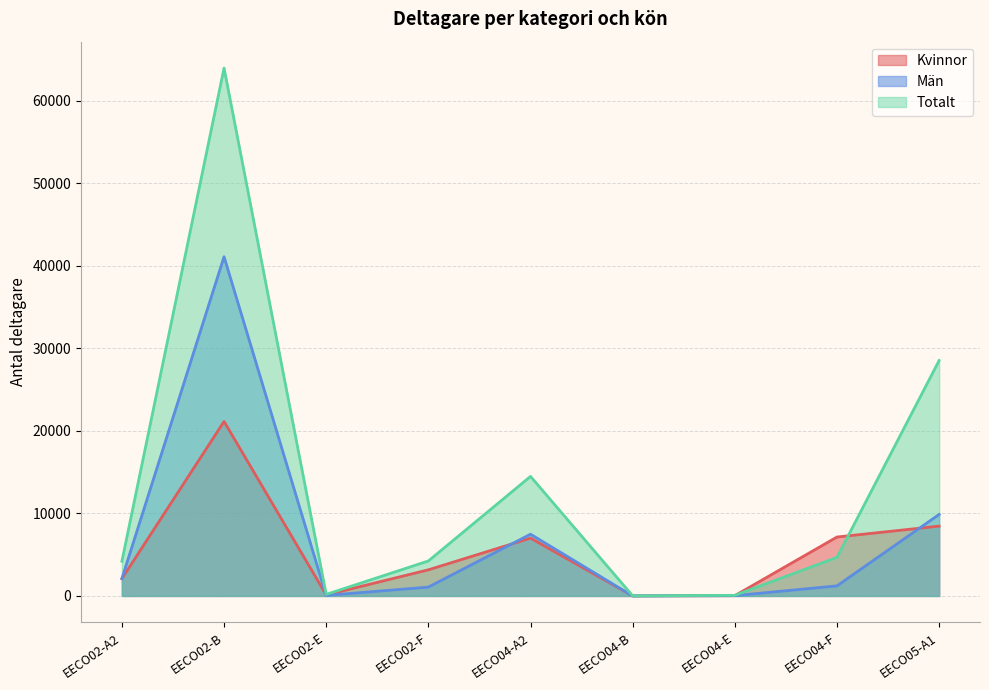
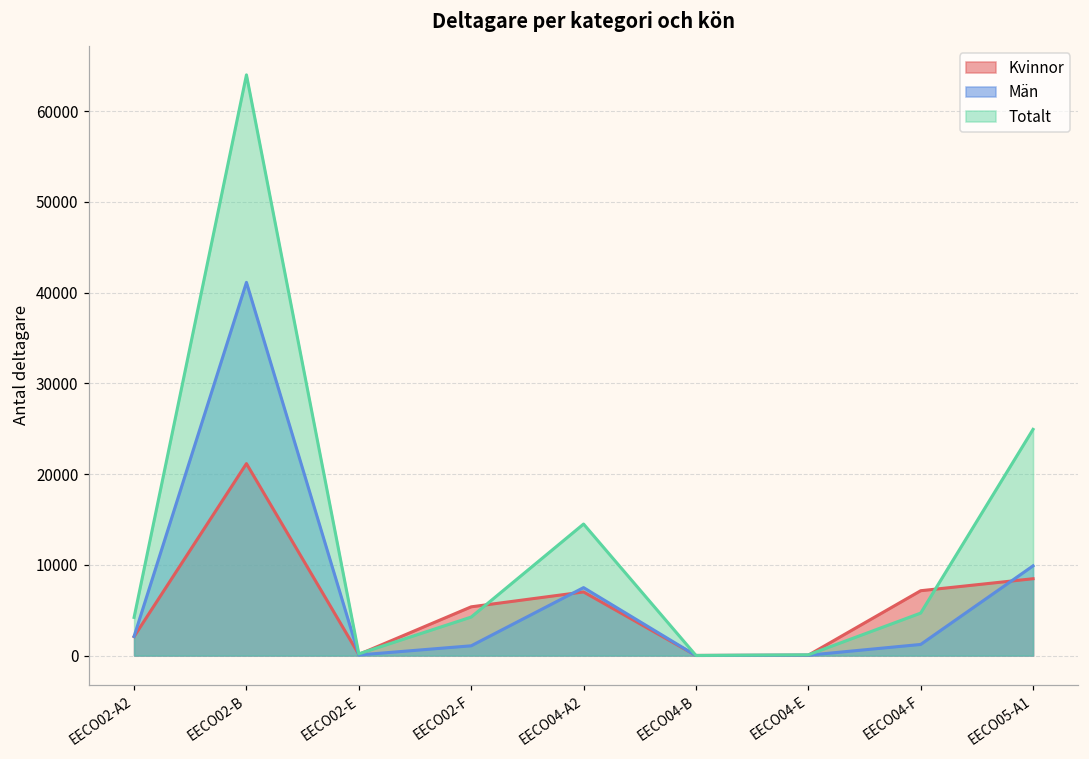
Kvinnor, EECO02-F: 3000 -> 5000
Totalt, EECO05-A1: 29000 -> 25000
